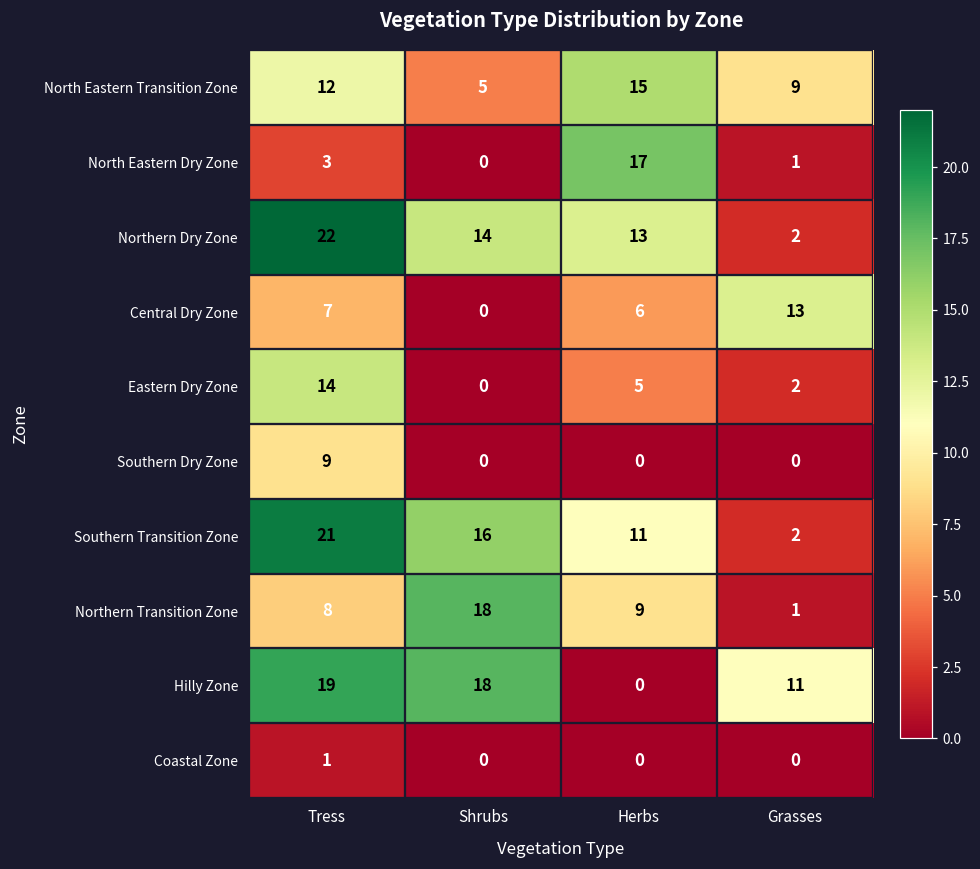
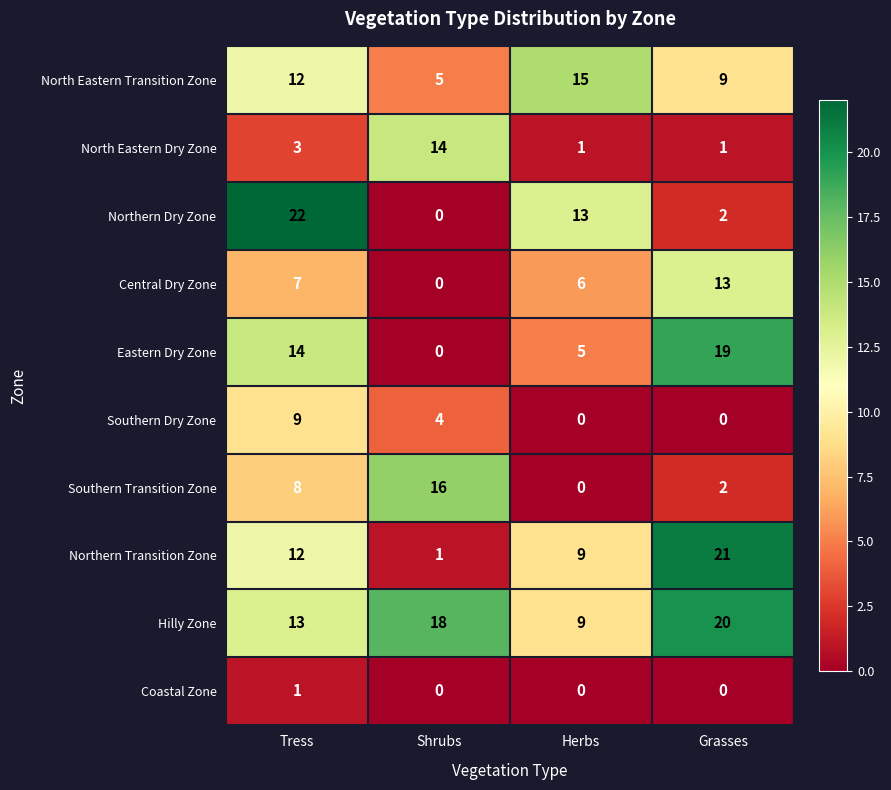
North Eastern Dry Zone, Shrubs: 0 -> 14
North Eastern Dry Zone, Herbs: 17 -> 1
Northern Dry Zone, Shrubs: 14 -> 0
Eastern Dry Zone, Grasses: 2 -> 19
Southern Dry Zone, Shrubs: 0 -> 4
Southern Transition Zone, Tress: 21 -> 8
Southern Transition Zone, Herbs: 11 -> 0
Northern Transition Zone, Tress: 8 -> 12
Northern Transition Zone, Shrubs: 18 -> 1
Northern Transition Zone, Grasses: 1 -> 21
Hilly Zone, Tress: 19 -> 13
Hilly Zone, Herbs: 0 -> 9
Hilly Zone, Grasses: 11 -> 20
